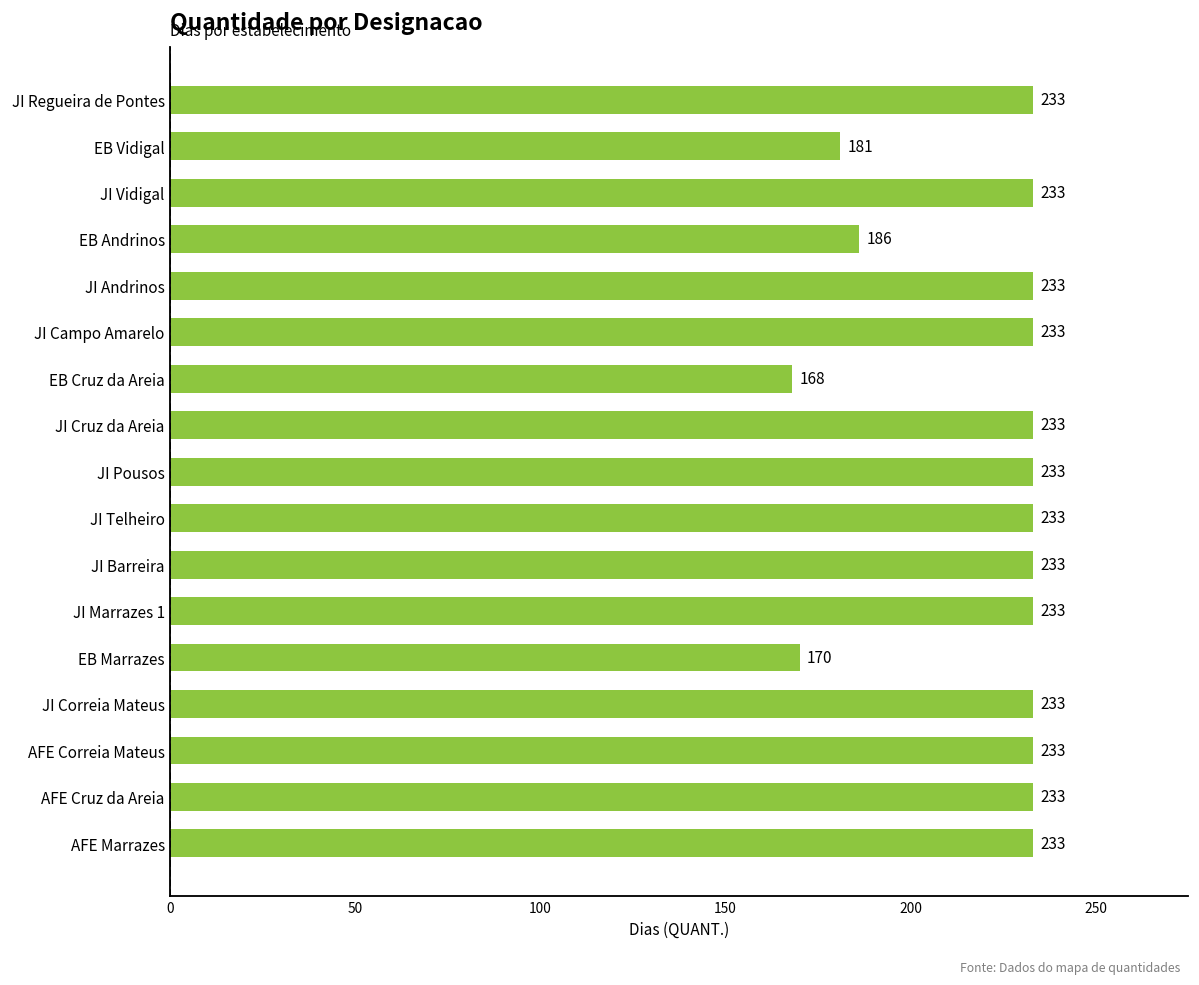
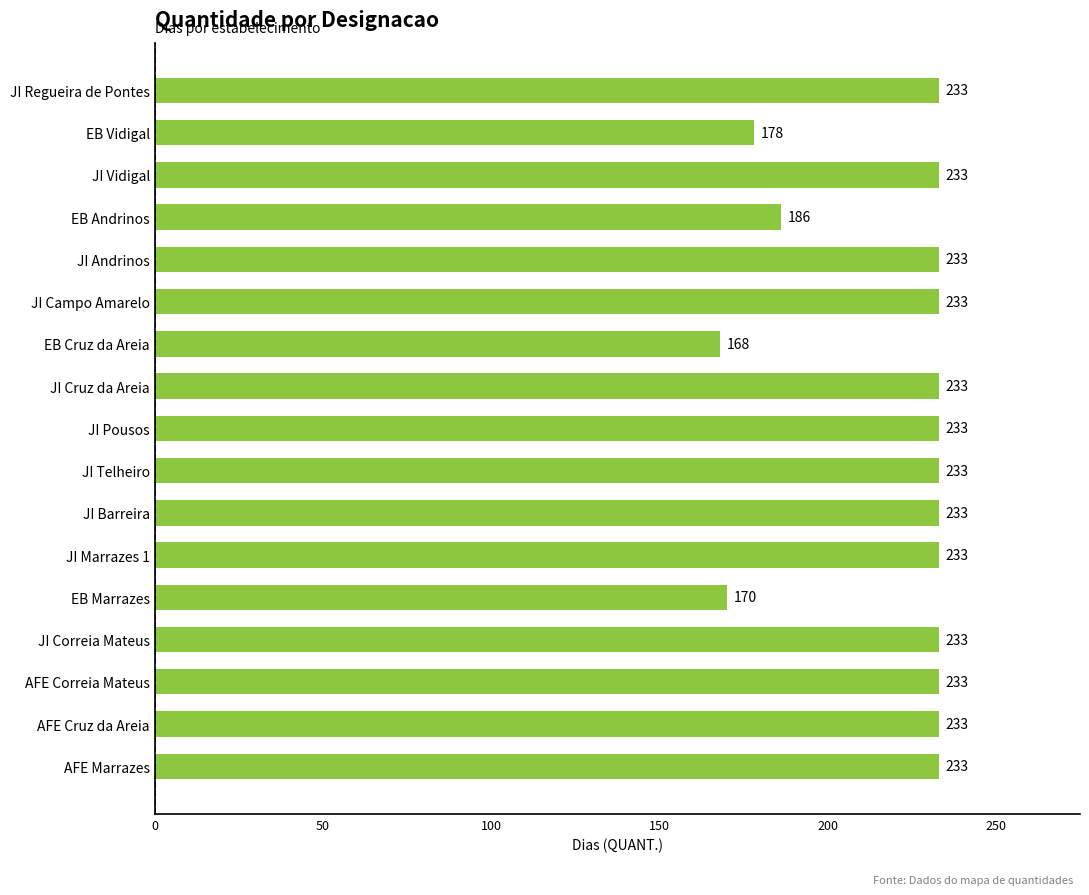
EB Vidigal: 181 -> 178
